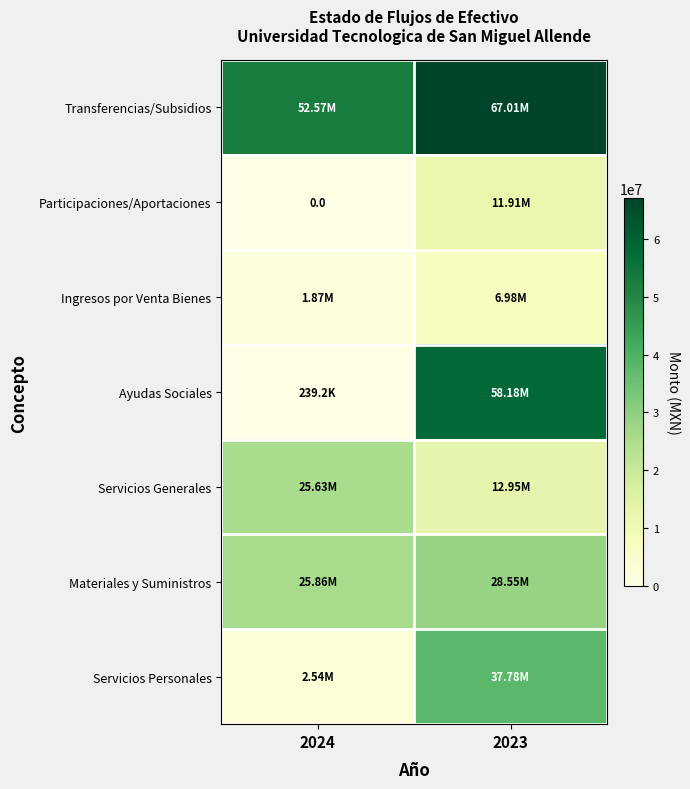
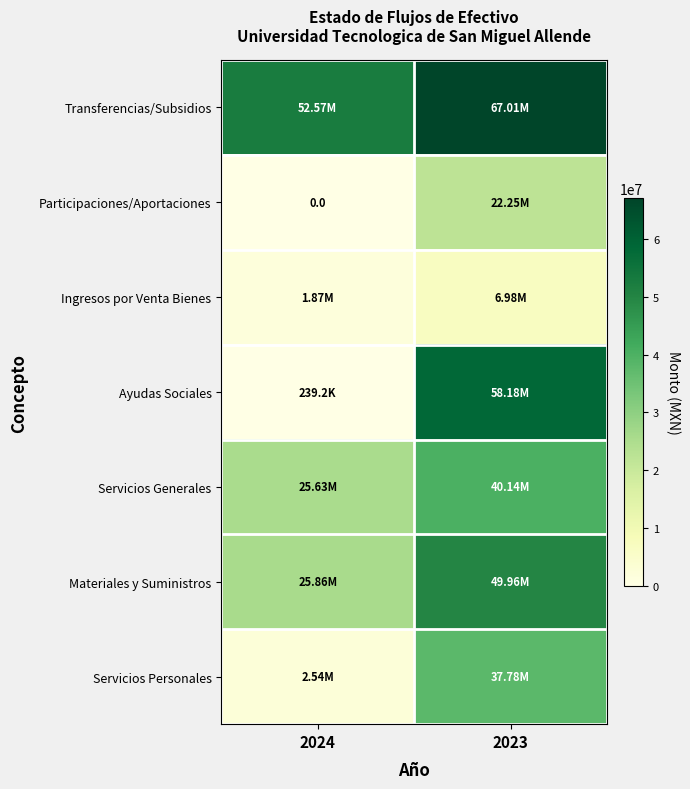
Participaciones/Aportaciones, 2023: 11.91M -> 22.25M
Servicios Generales, 2023: 12.95M -> 40.14M
Materiales y Suministros, 2023: 28.55M -> 49.96M
